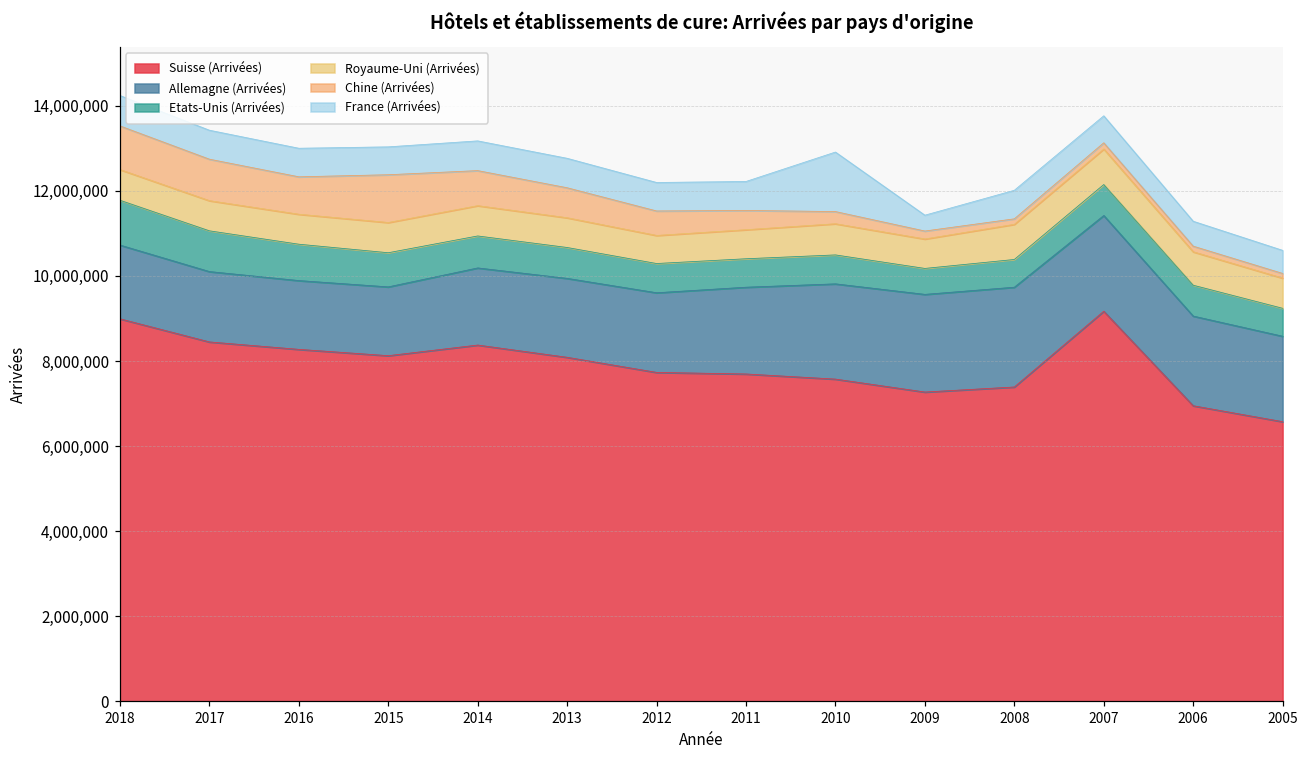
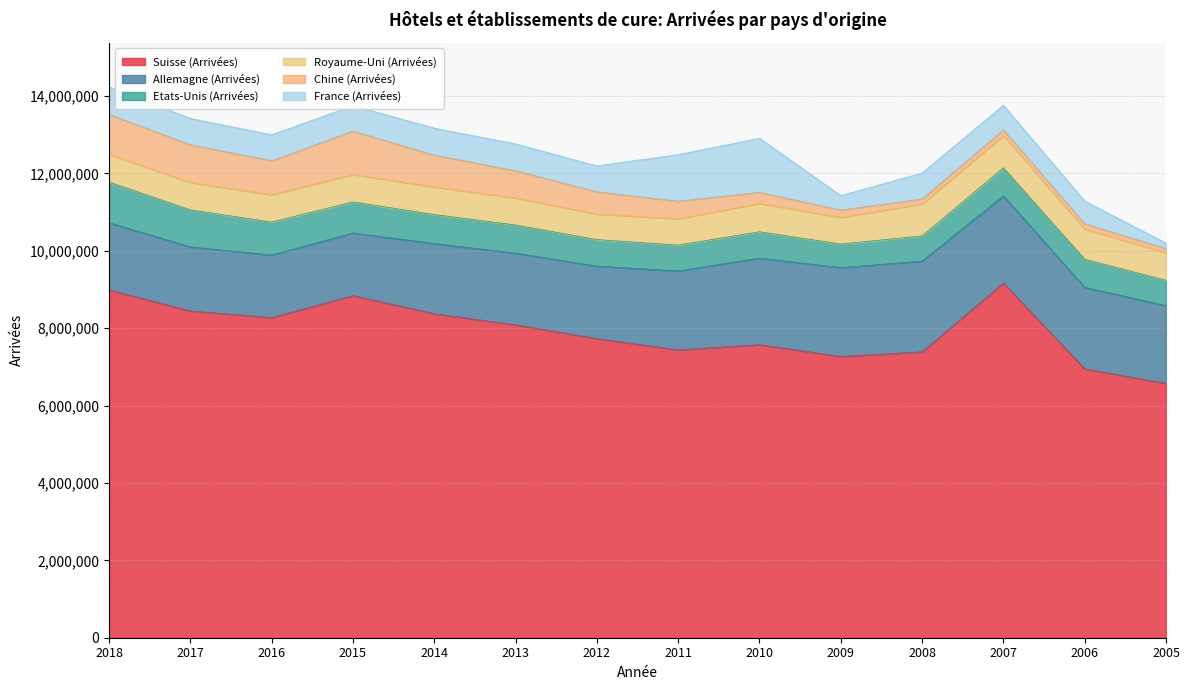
Suisse (Arrivées), 2015: 8,100,000 -> 8,800,000
Suisse (Arrivées), 2011: 7,700,000 -> 7,400,000
France (Arrivées), 2011: 700,000 -> 1,200,000
France (Arrivées), 2005: 500,000 -> 100,000
